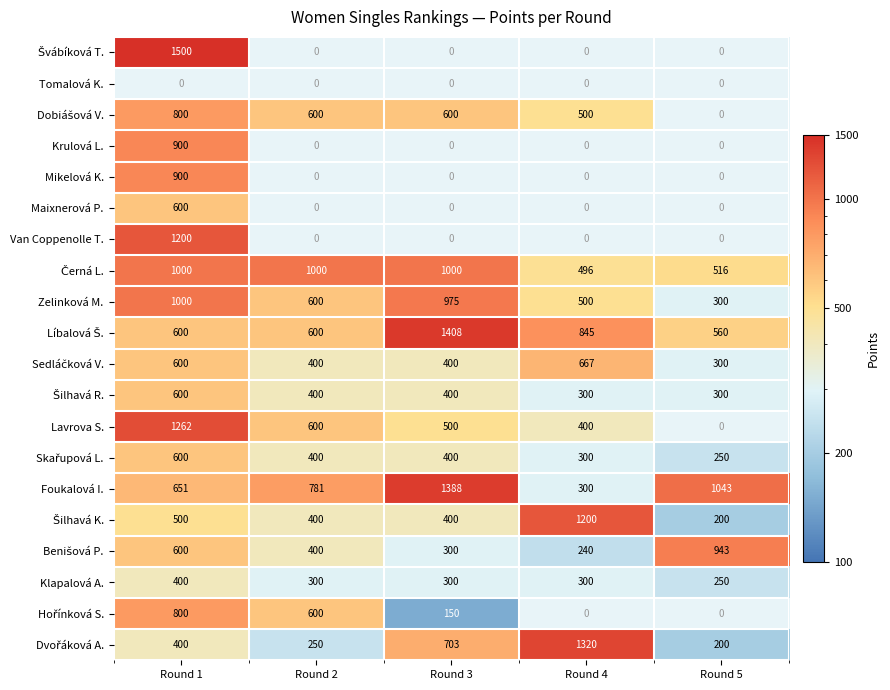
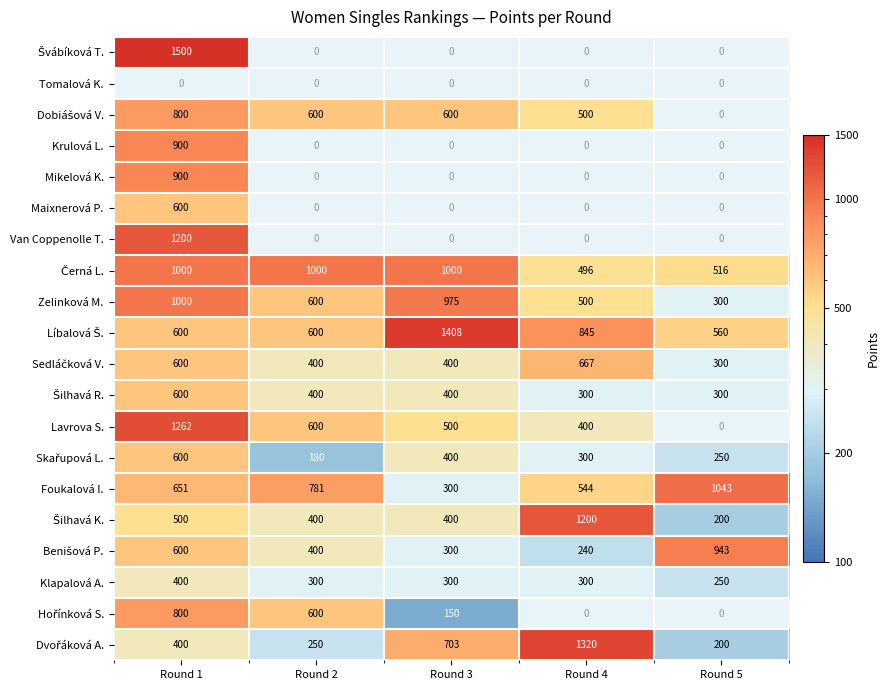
Skařupová L., Round 2: 400 -> 180
Foukalová I., Round 3: 1388 -> 300
Foukalová I., Round 4: 300 -> 544
